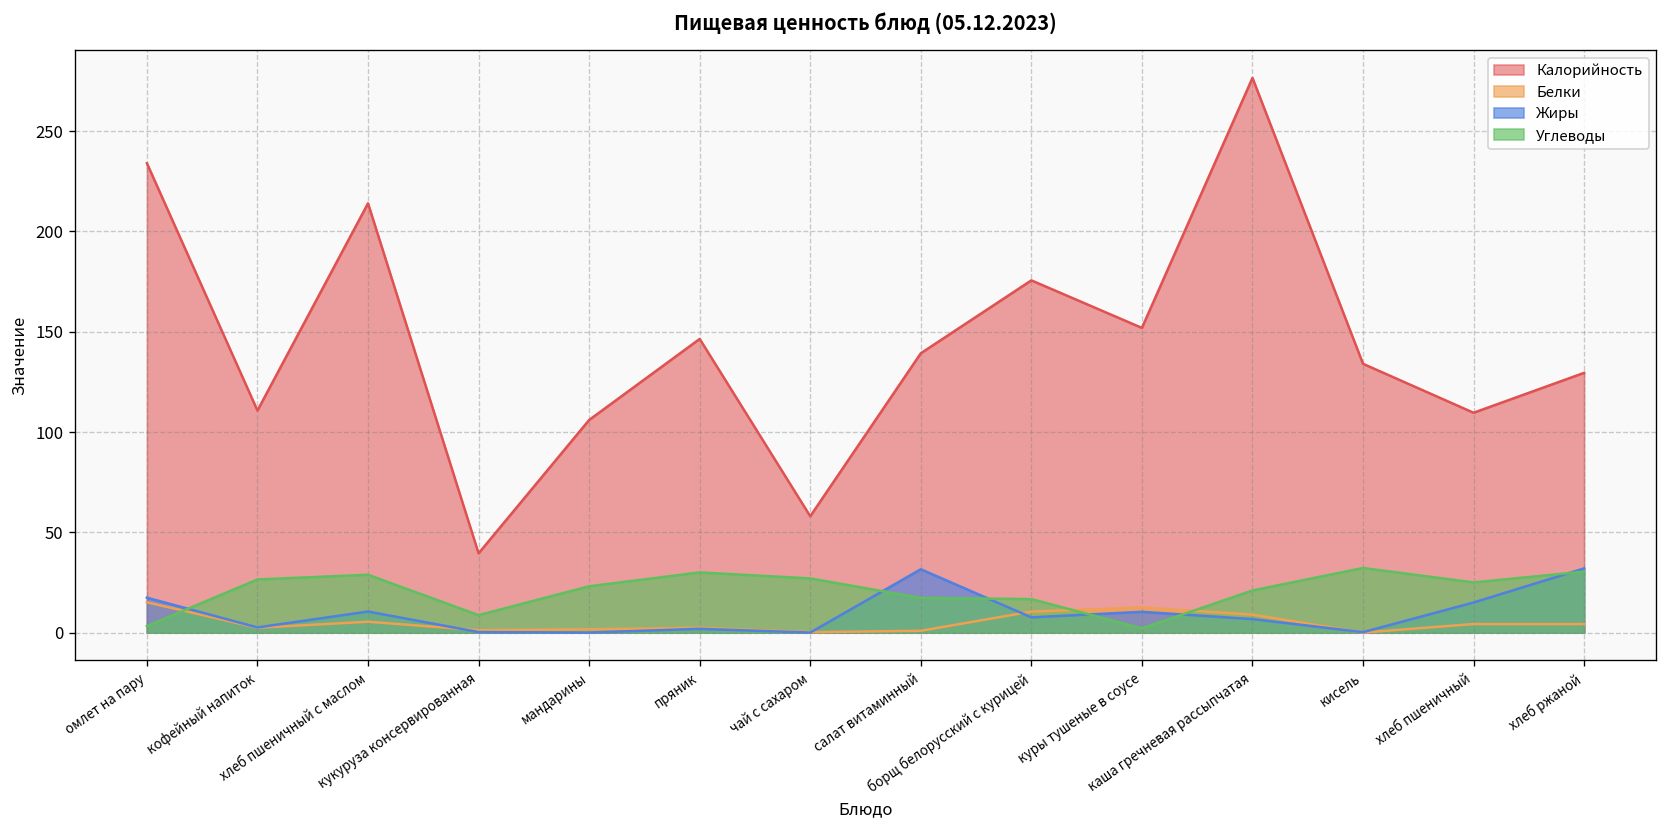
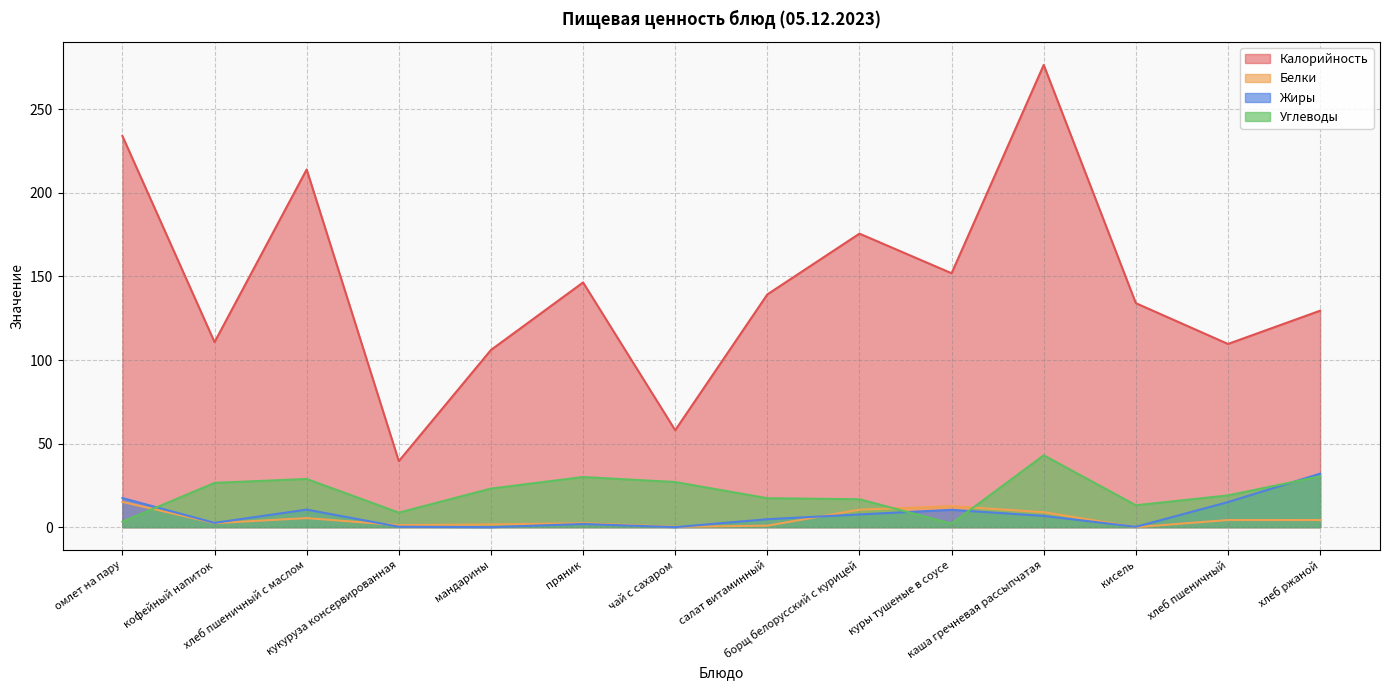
Жиры, салат витаминный: 32 -> 5
Углеводы, каша гречневая рассыпчатая: 21 -> 43
Углеводы, кисель: 32 -> 13
Углеводы, хлеб пшеничный: 25 -> 19
